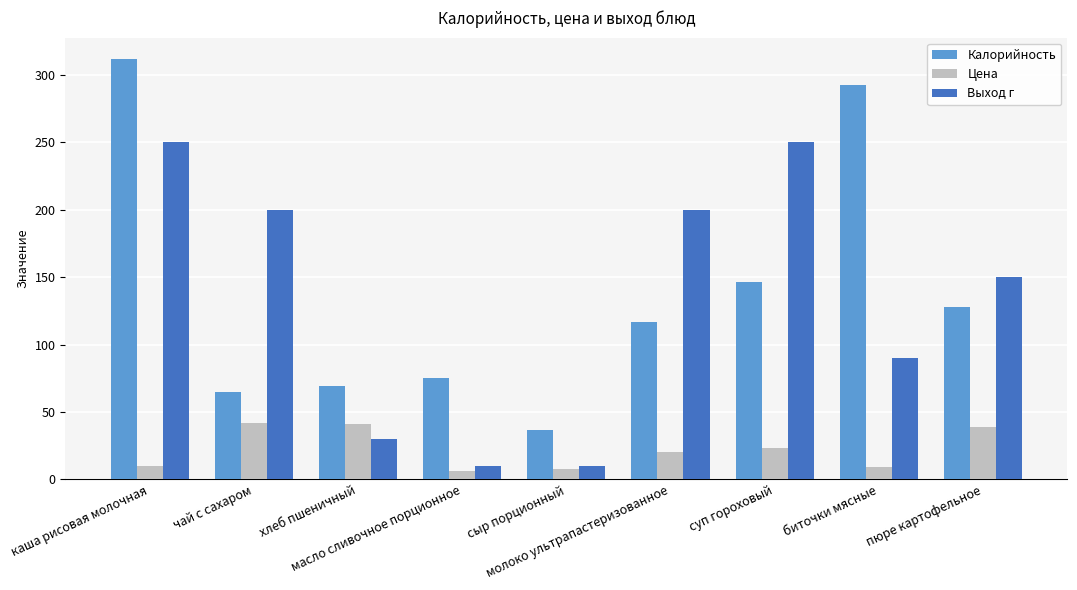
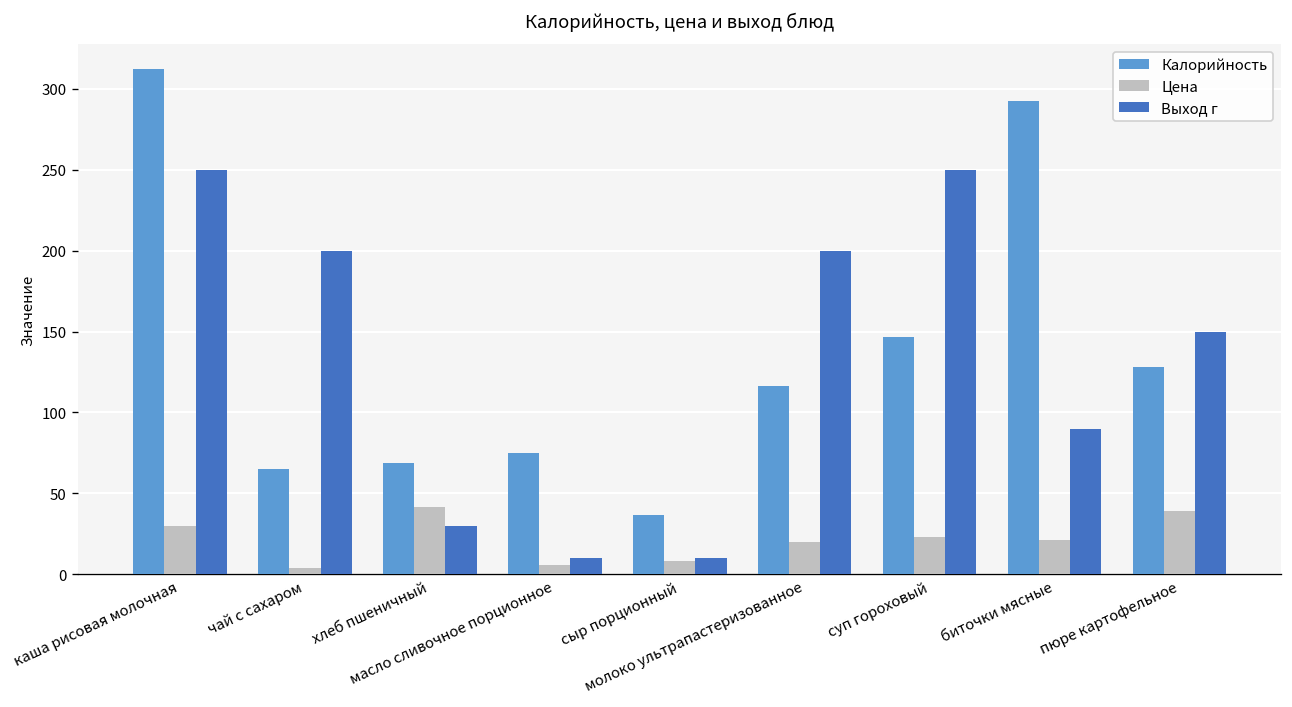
Цена, каша рисовая молочная: 10 -> 30
Цена, чай с сахаром: 42 -> 4
Цена, биточки мясные: 10 -> 21
